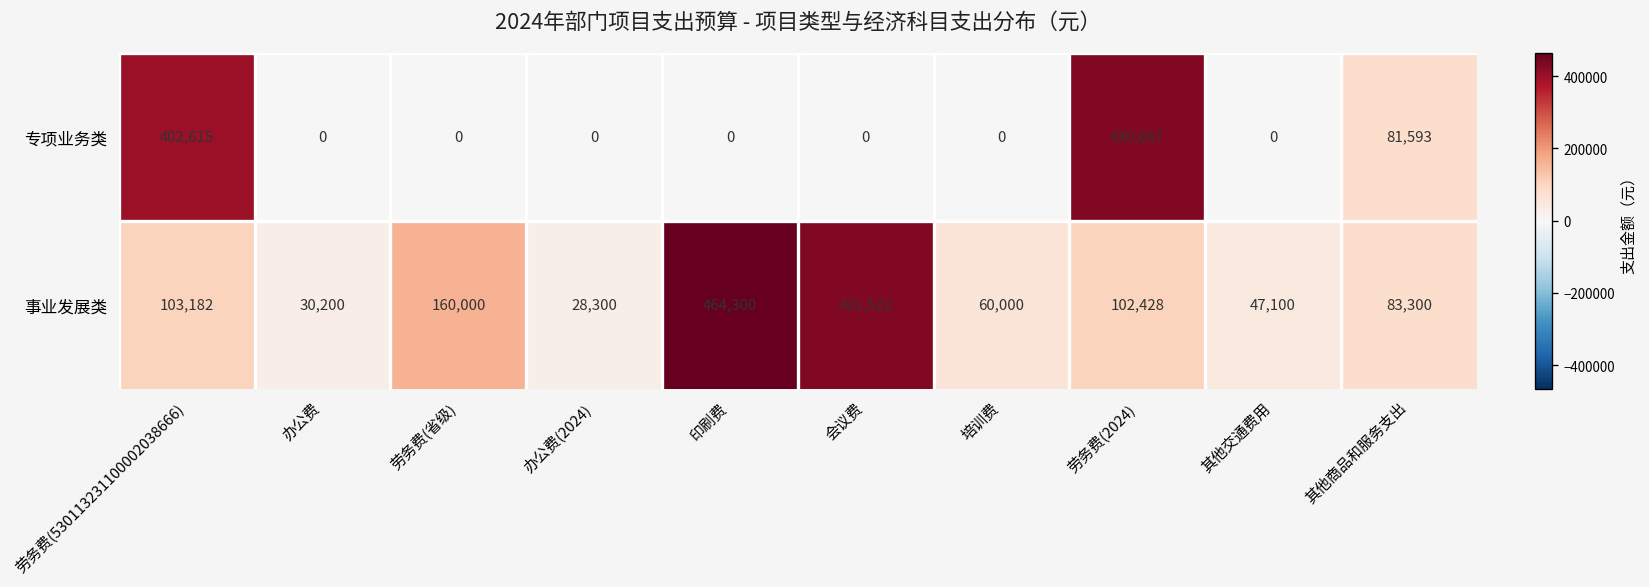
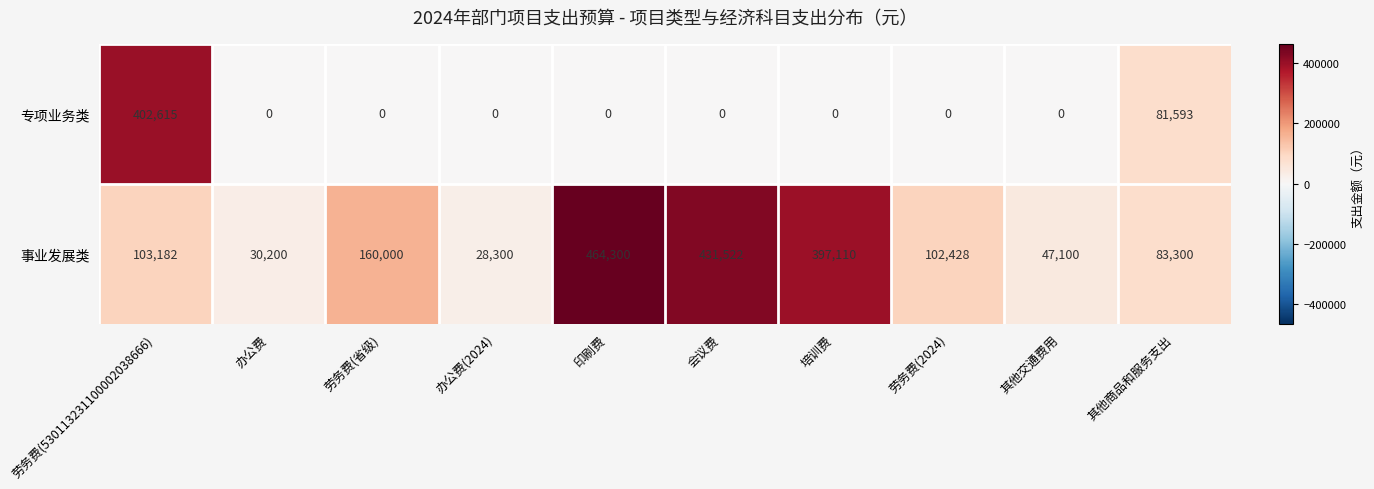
专项业务类, 劳务费(2024): 430,667 -> 0
事业发展类, 培训费: 60,000 -> 397,110
